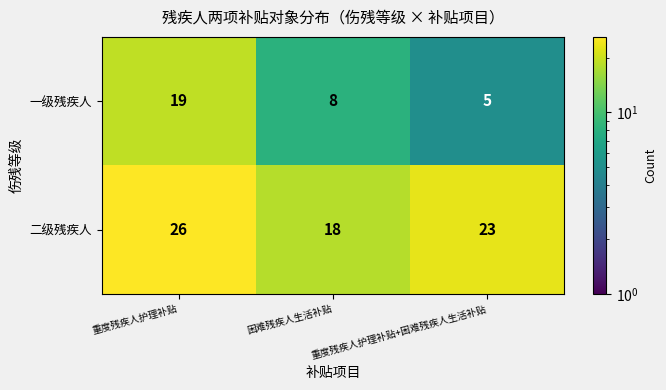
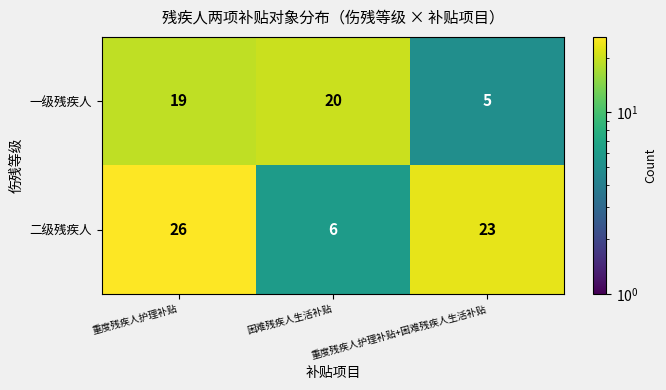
一级残疾人, 困难残疾人生活补贴: 8 -> 20
二级残疾人, 困难残疾人生活补贴: 18 -> 6
